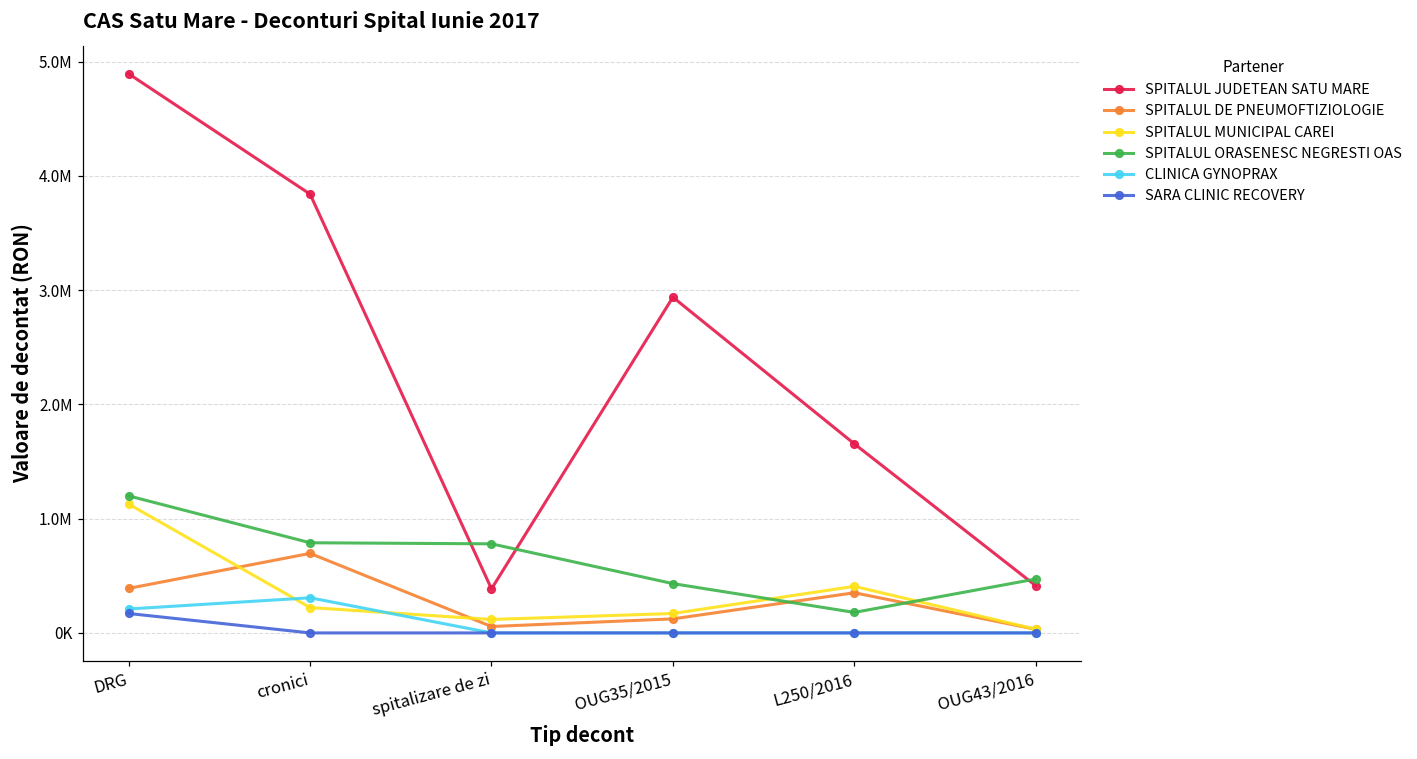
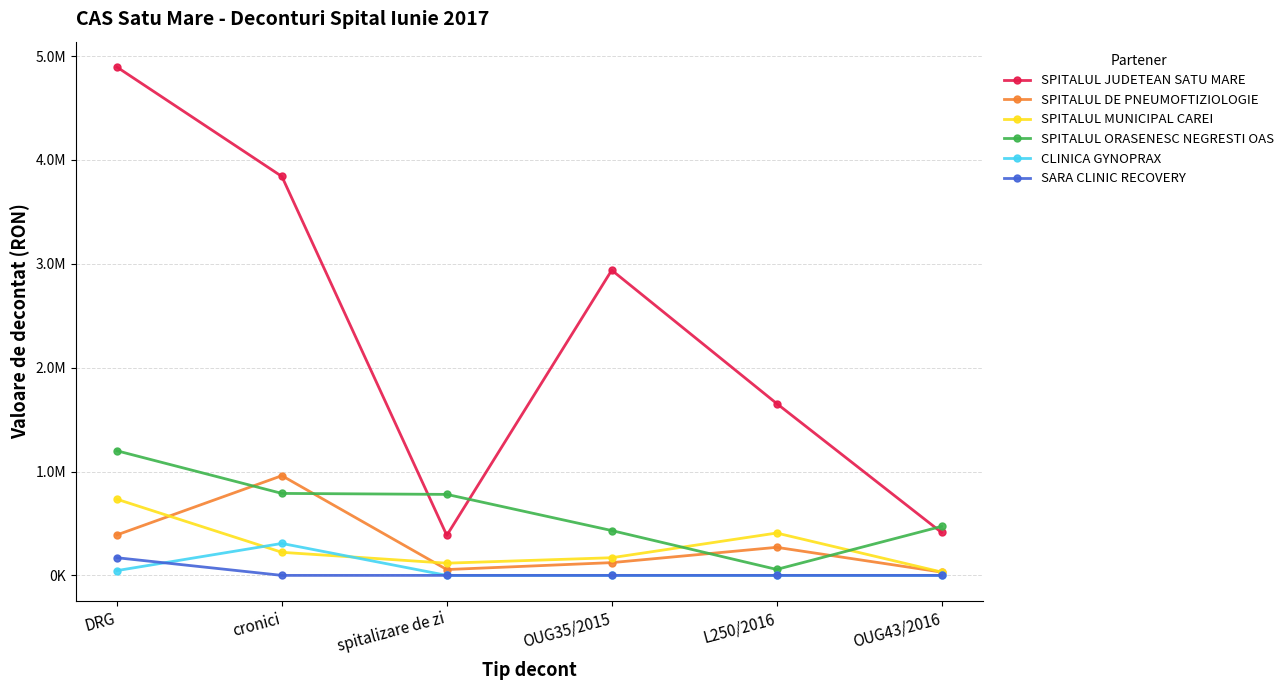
SPITALUL MUNICIPAL CAREI, DRG: 1130000 -> 730000
CLINICA GYNOPRAX, DRG: 210000 -> 50000
SPITALUL DE PNEUMOFTIZIOLOGIE, cronici: 700000 -> 960000
SPITALUL DE PNEUMOFTIZIOLOGIE, L250/2016: 350000 -> 270000
SPITALUL ORASENESC NEGRESTI OAS, L250/2016: 180000 -> 60000
